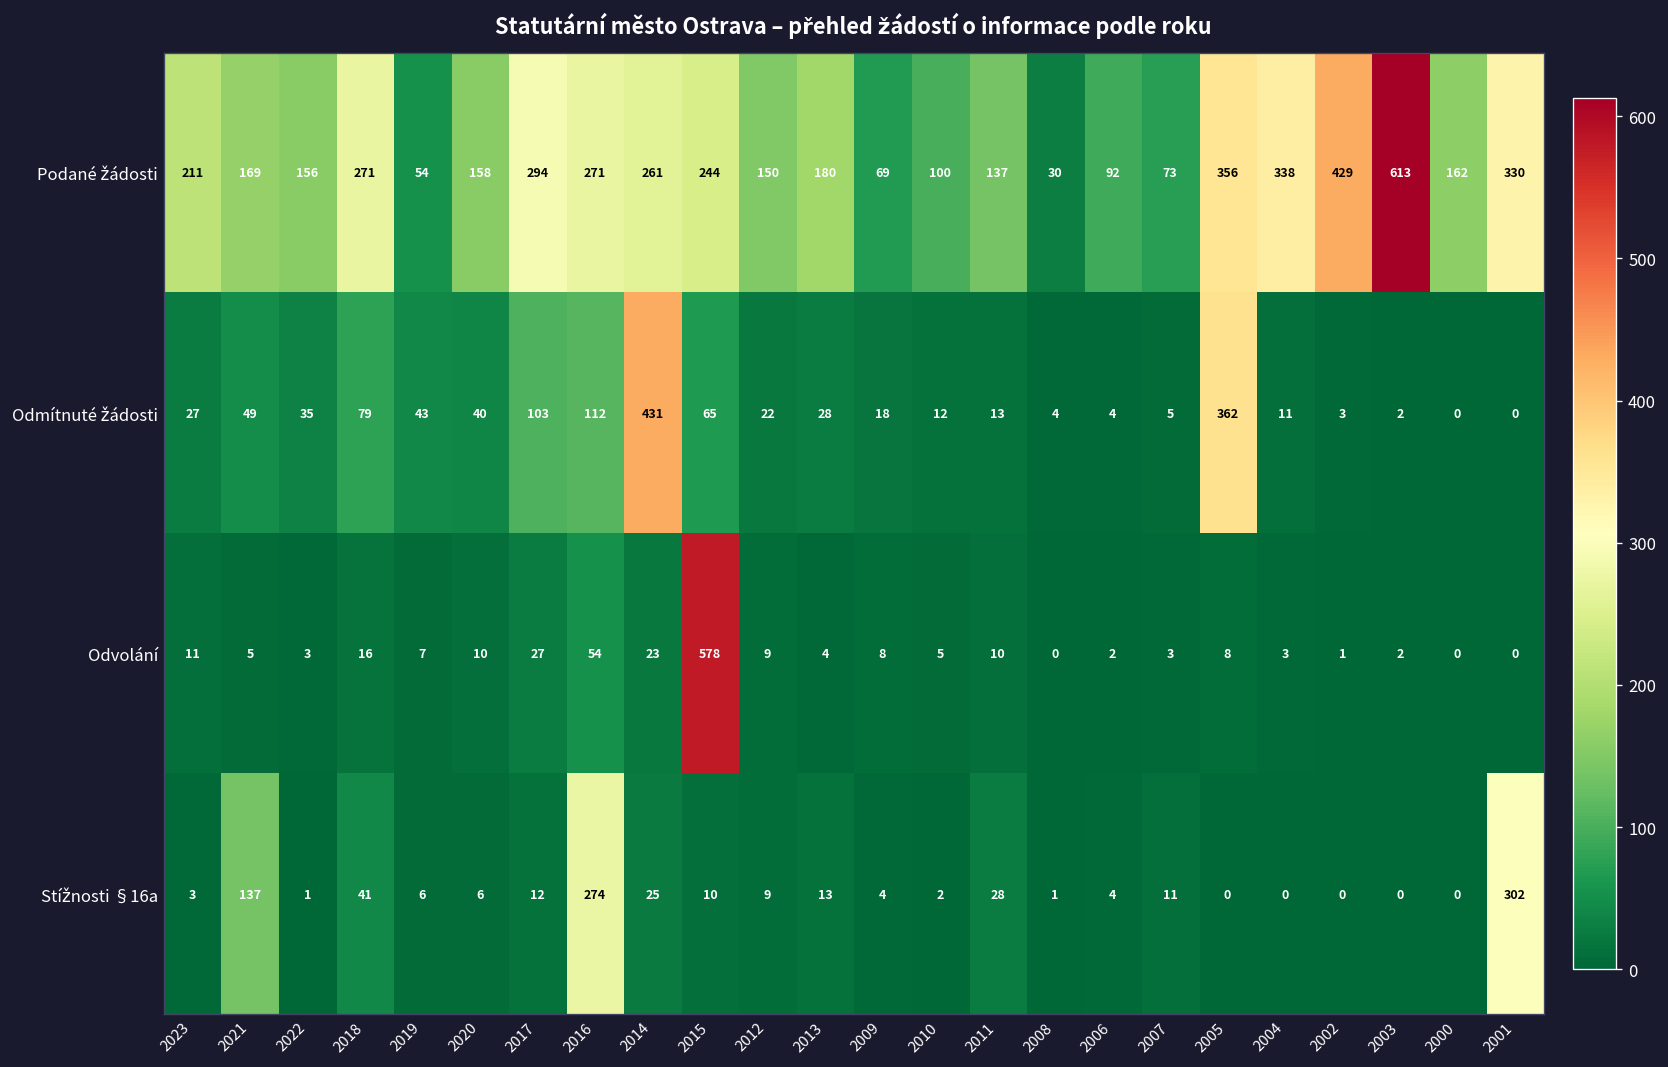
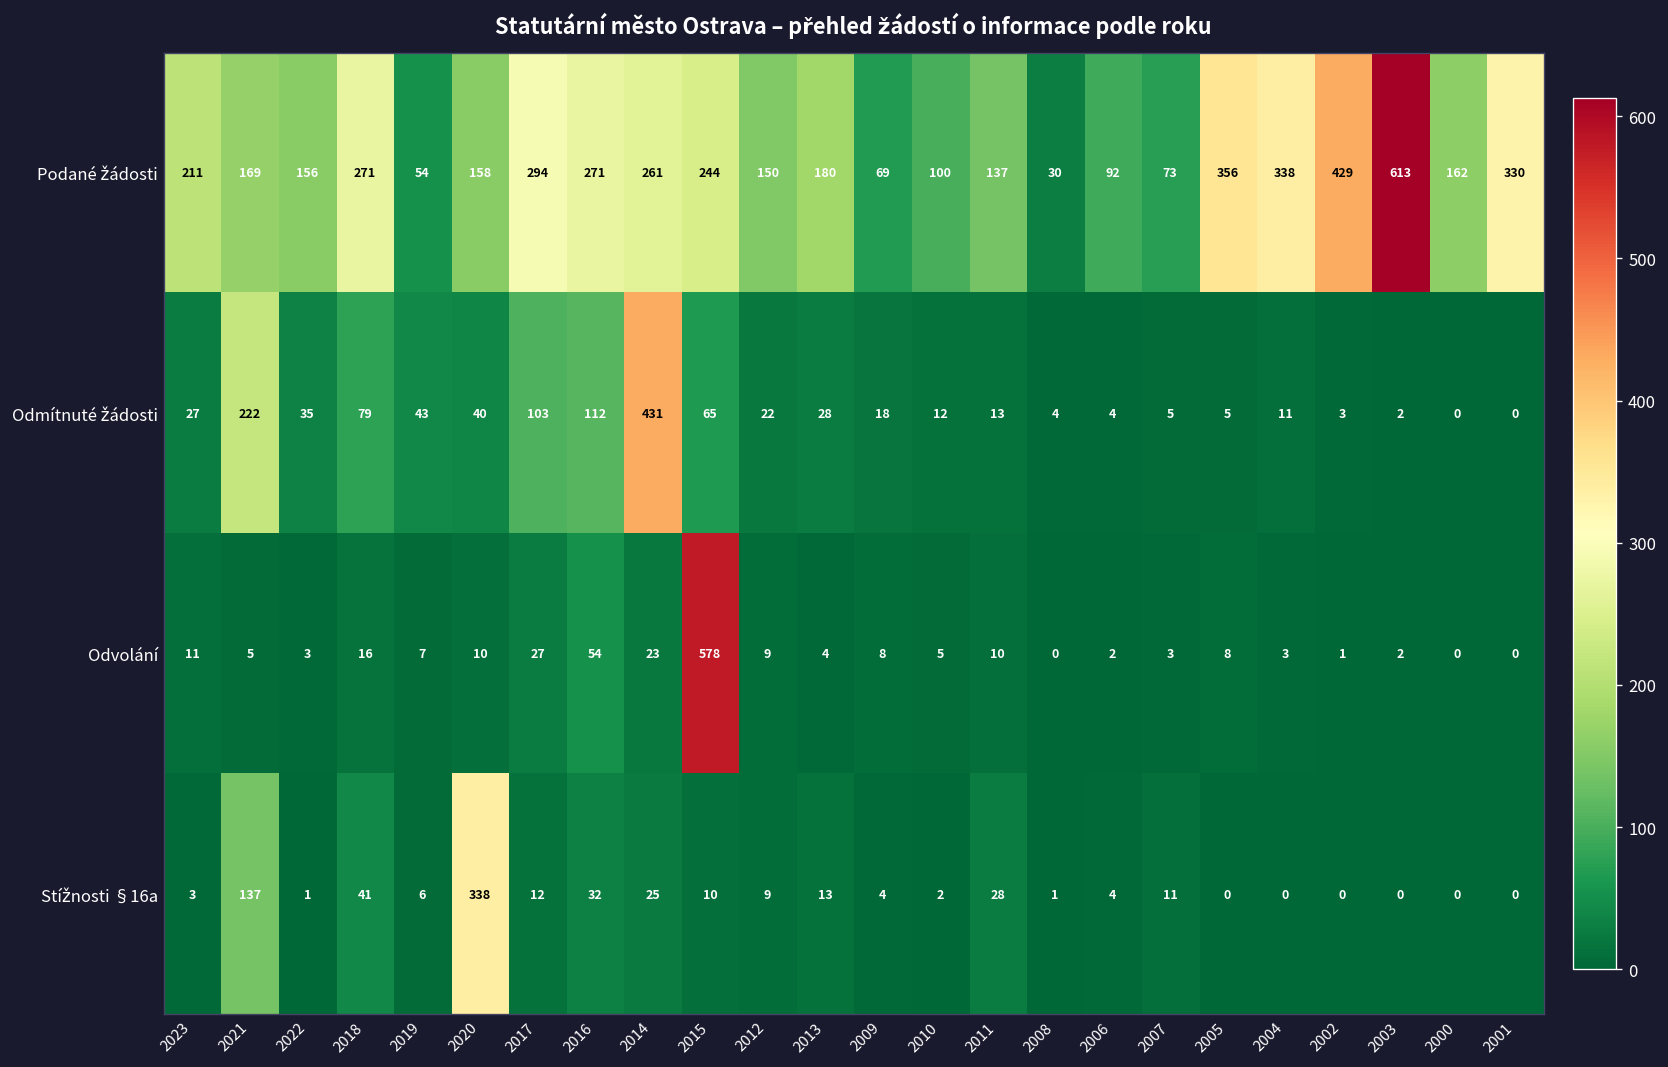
Odmítnuté žádosti, 2021: 49 -> 222
Odmítnuté žádosti, 2005: 362 -> 5
Stížnosti §16a, 2020: 6 -> 338
Stížnosti §16a, 2016: 274 -> 32
Stížnosti §16a, 2001: 302 -> 0
